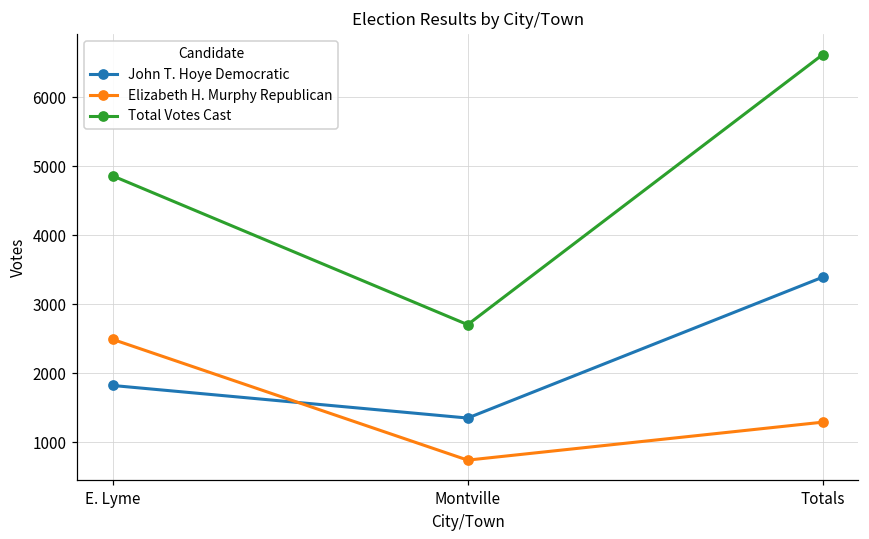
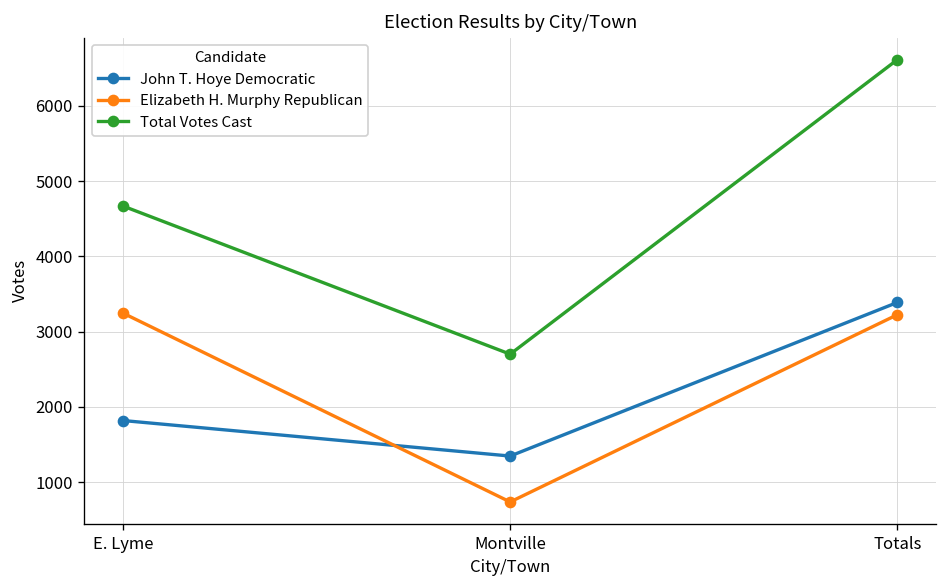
Elizabeth H. Murphy Republican, E. Lyme: 2500 -> 3200
Total Votes Cast, E. Lyme: 4900 -> 4700
Elizabeth H. Murphy Republican, Totals: 1300 -> 3200
